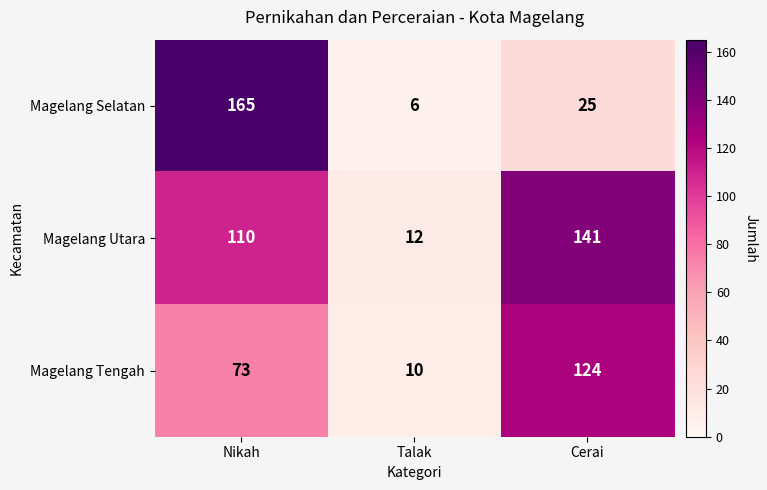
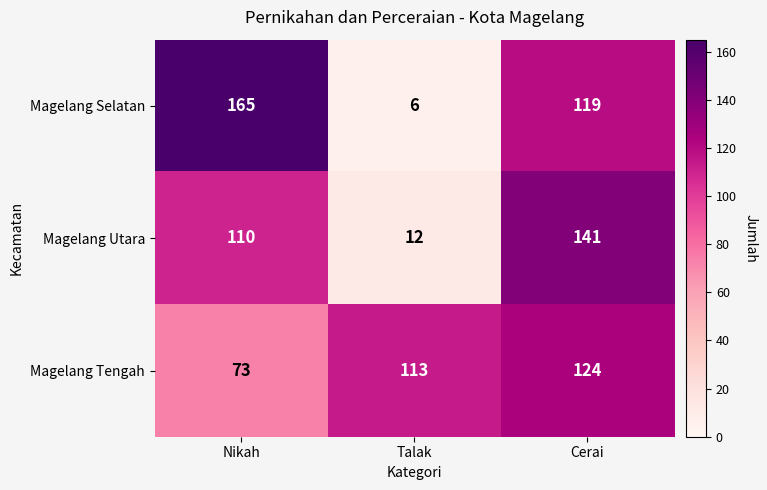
Magelang Selatan, Cerai: 25 -> 119
Magelang Tengah, Talak: 10 -> 113
